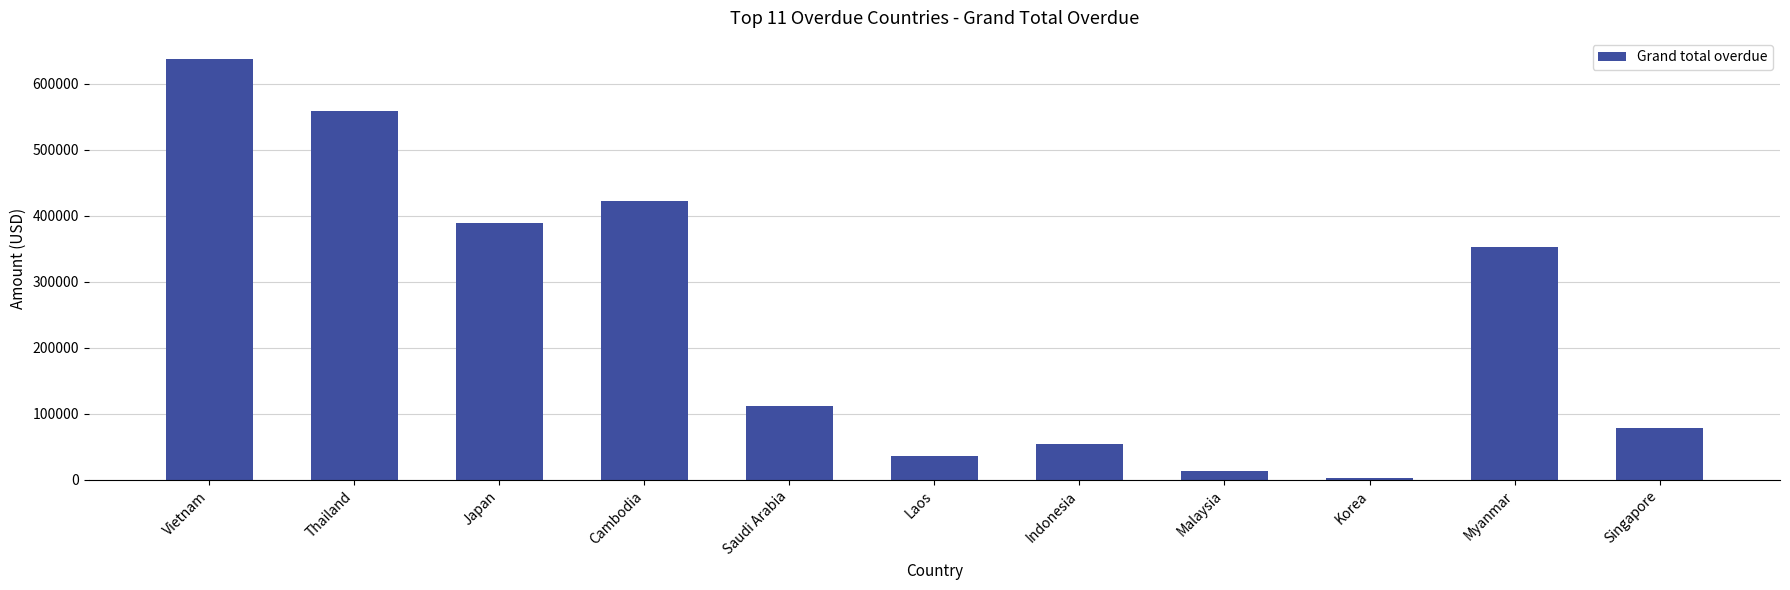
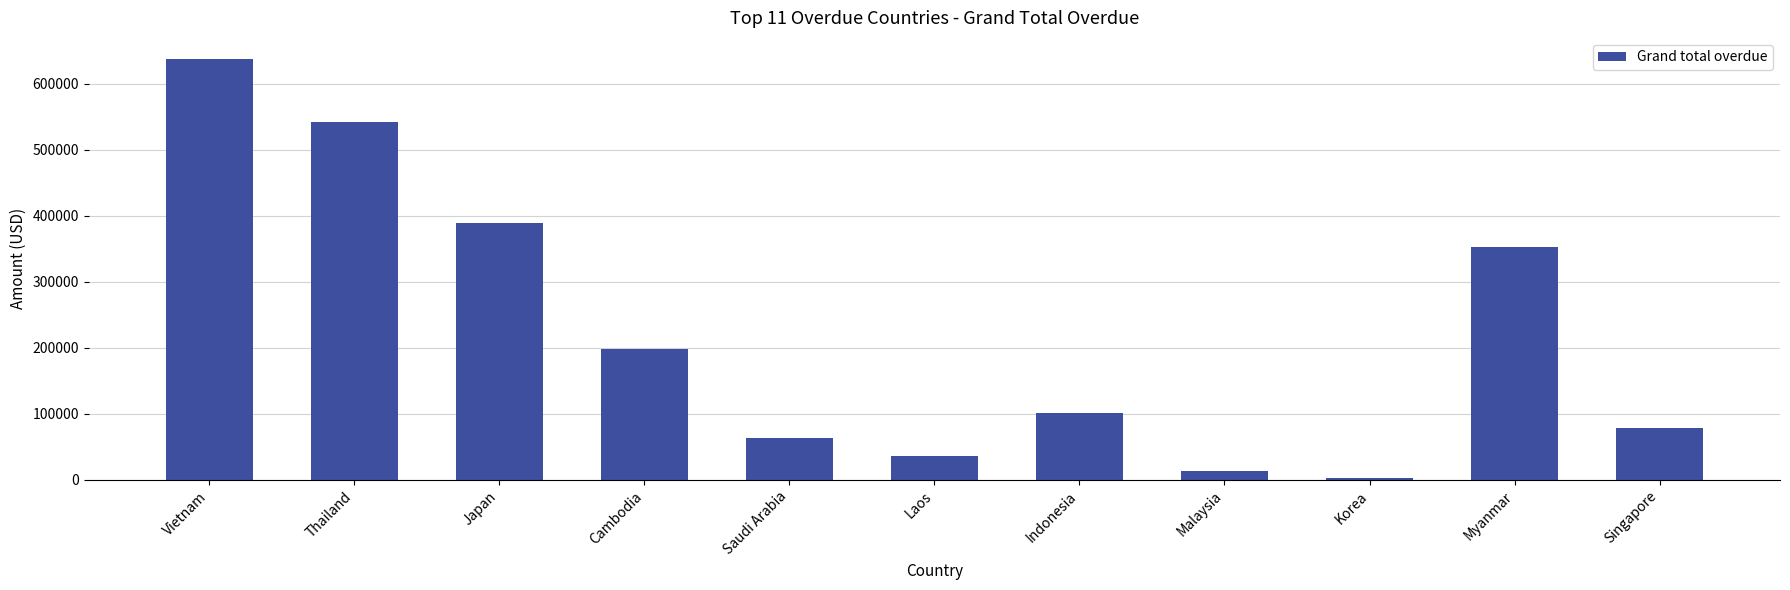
Thailand: 560000 -> 540000
Cambodia: 420000 -> 200000
Saudi Arabia: 110000 -> 60000
Indonesia: 50000 -> 100000
